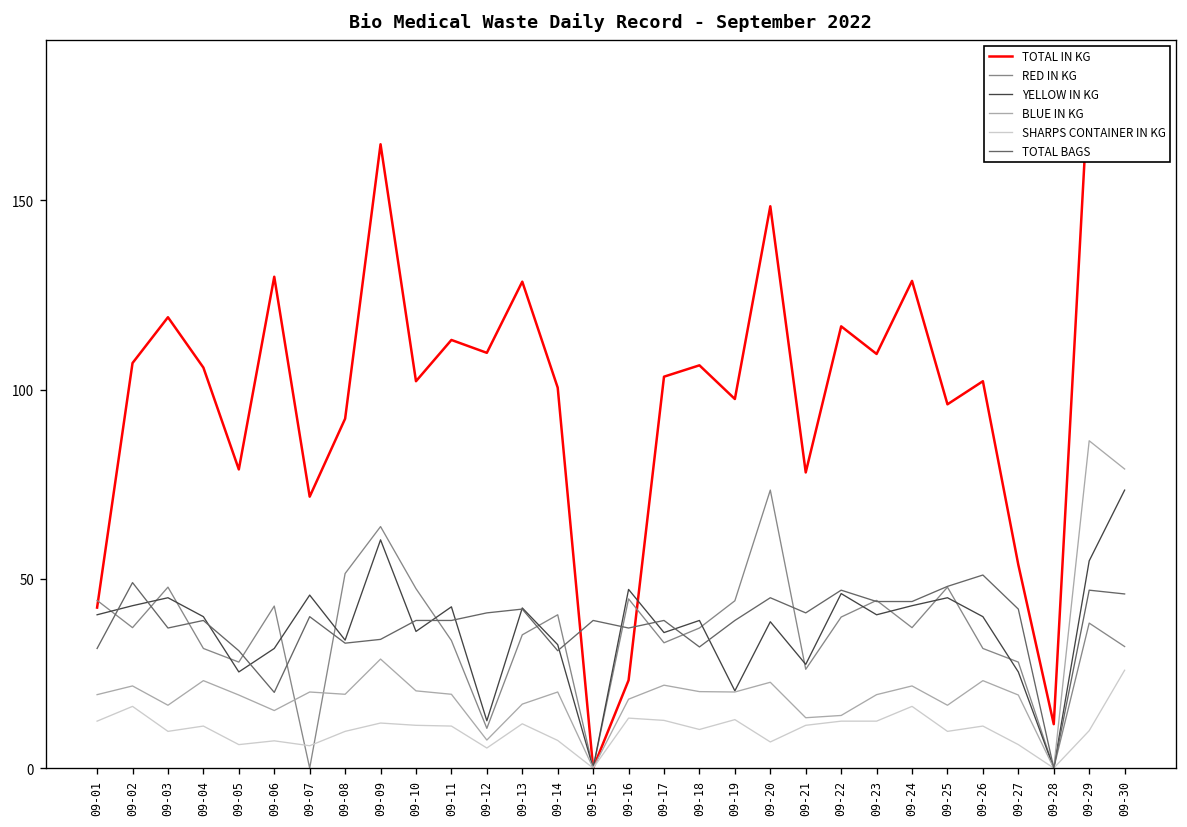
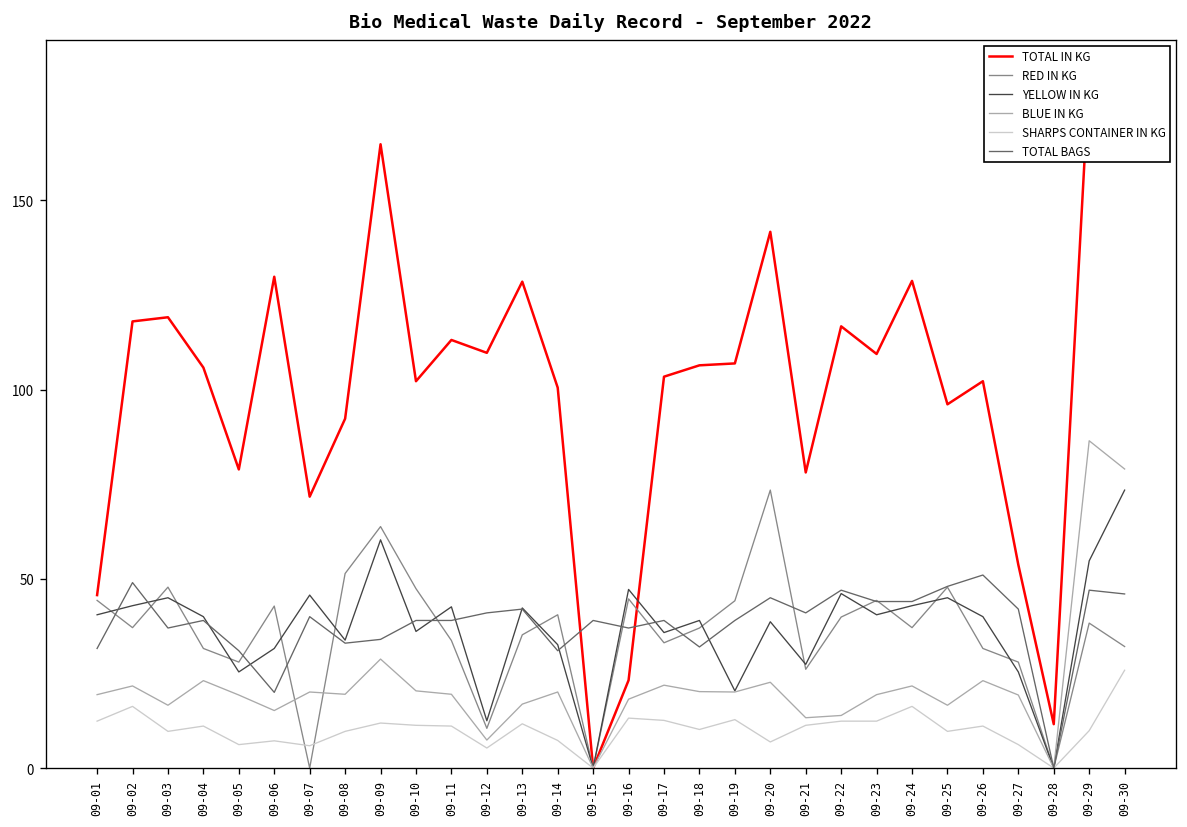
TOTAL IN KG, 09-01: 42 -> 46
TOTAL IN KG, 09-02: 107 -> 118
TOTAL IN KG, 09-19: 98 -> 107
TOTAL IN KG, 09-20: 148 -> 142
